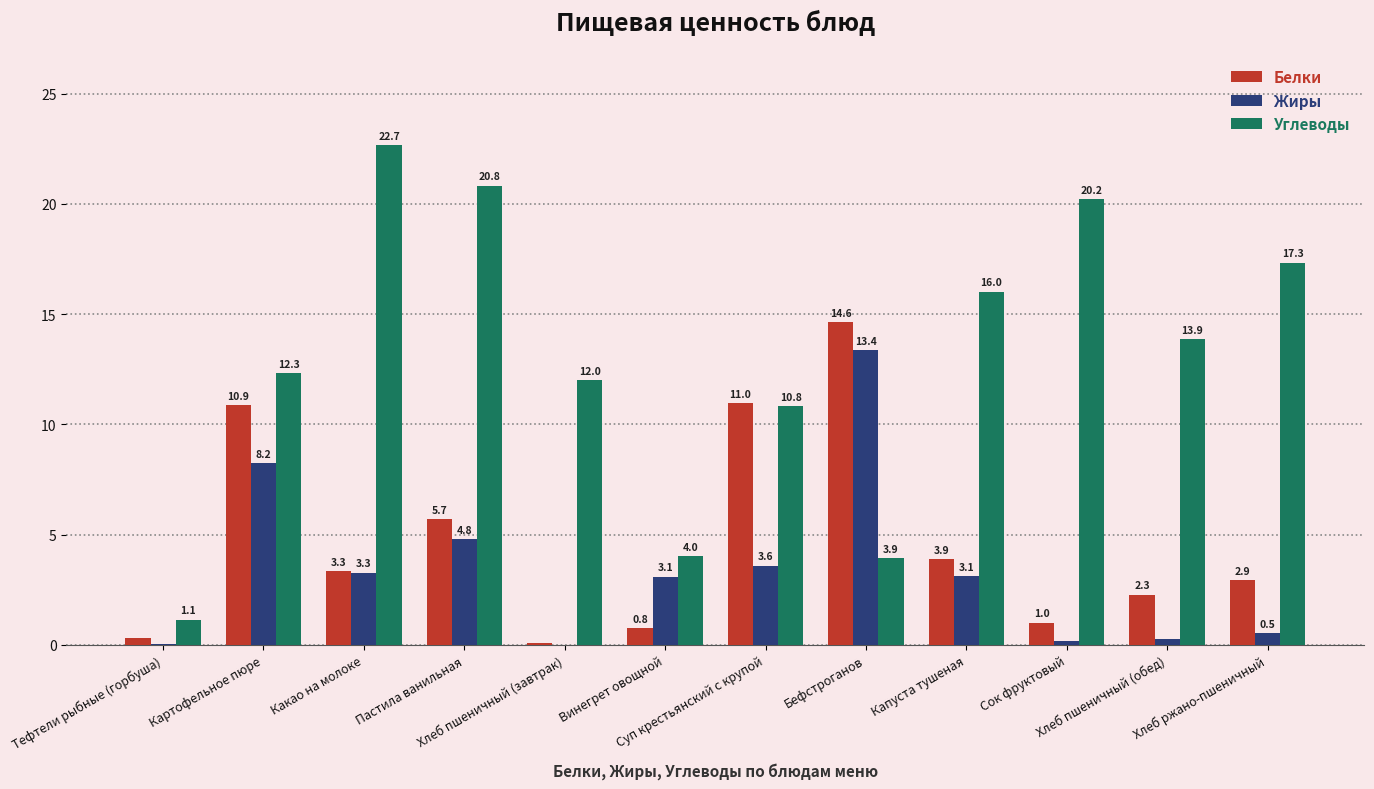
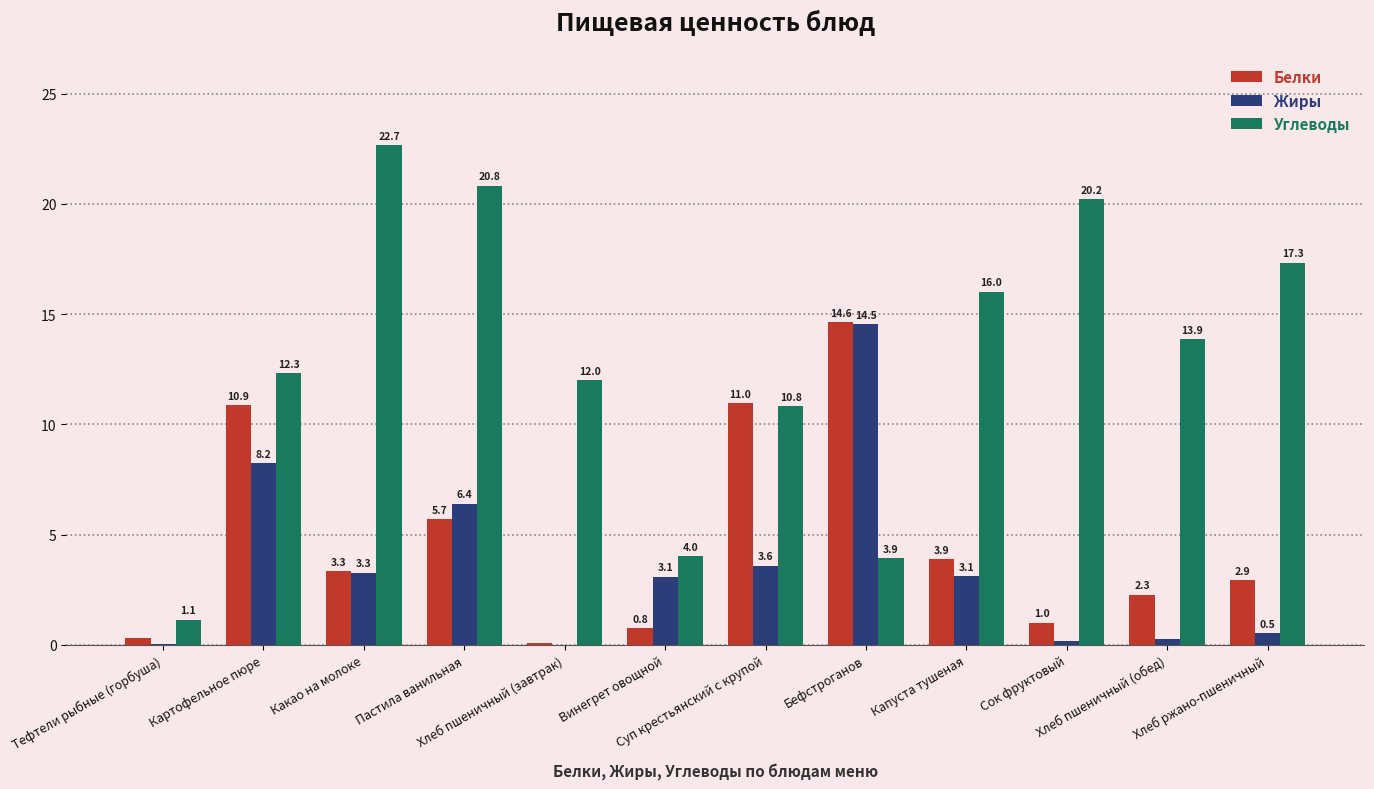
Жиры, Пастила ванильная: 4.8 -> 6.4
Жиры, Бефстроганов: 13.4 -> 14.5
